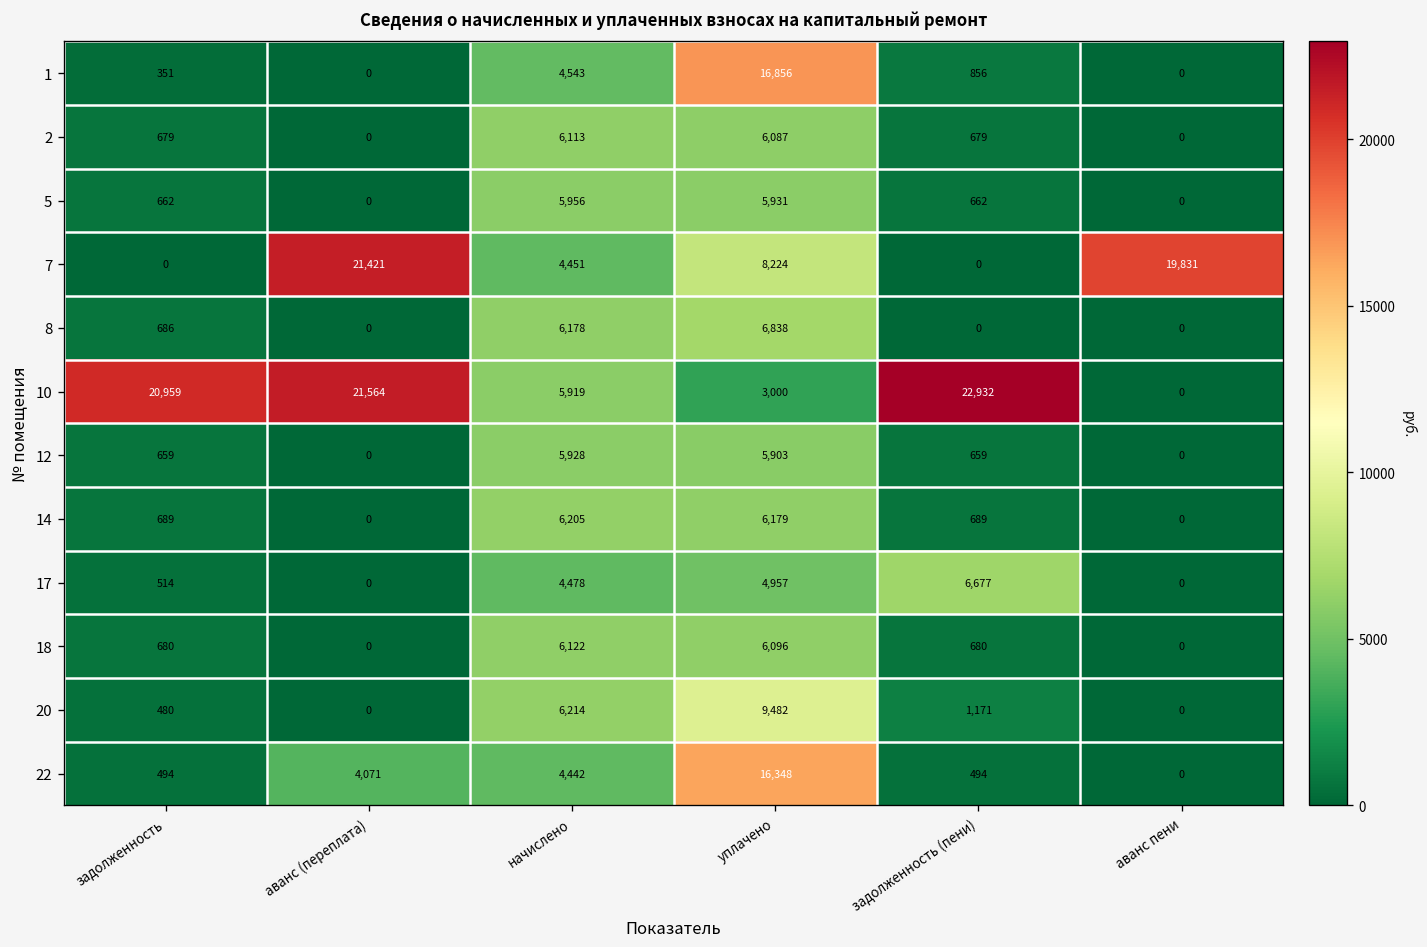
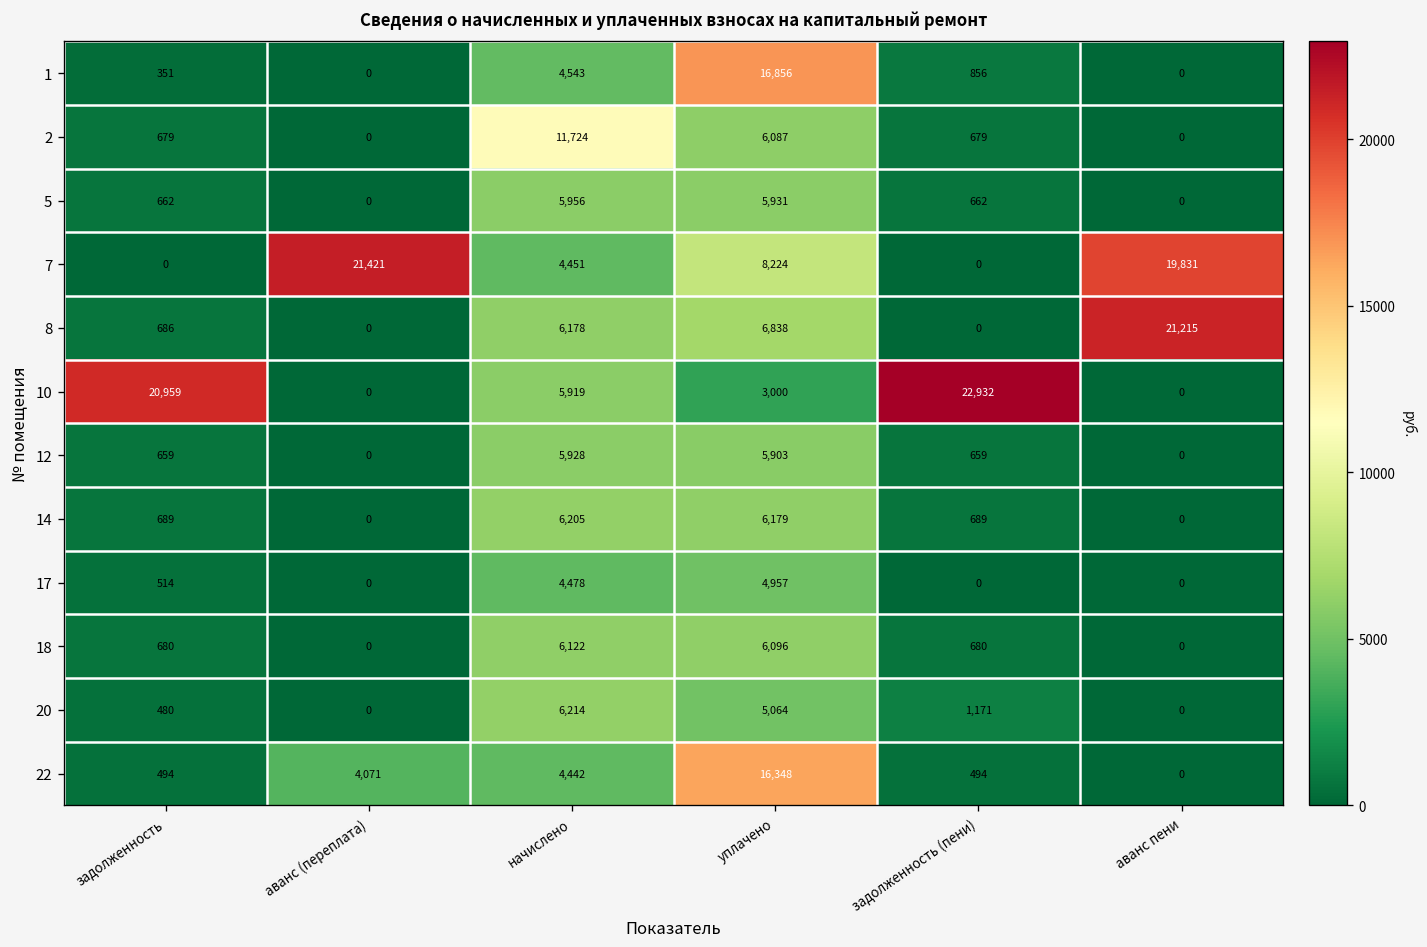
2, начислено: 6,113 -> 11,724
8, аванс пени: 0 -> 21,215
10, аванс (переплата): 21,564 -> 0
17, задолженность (пени): 6,677 -> 0
20, уплачено: 9,482 -> 5,064
